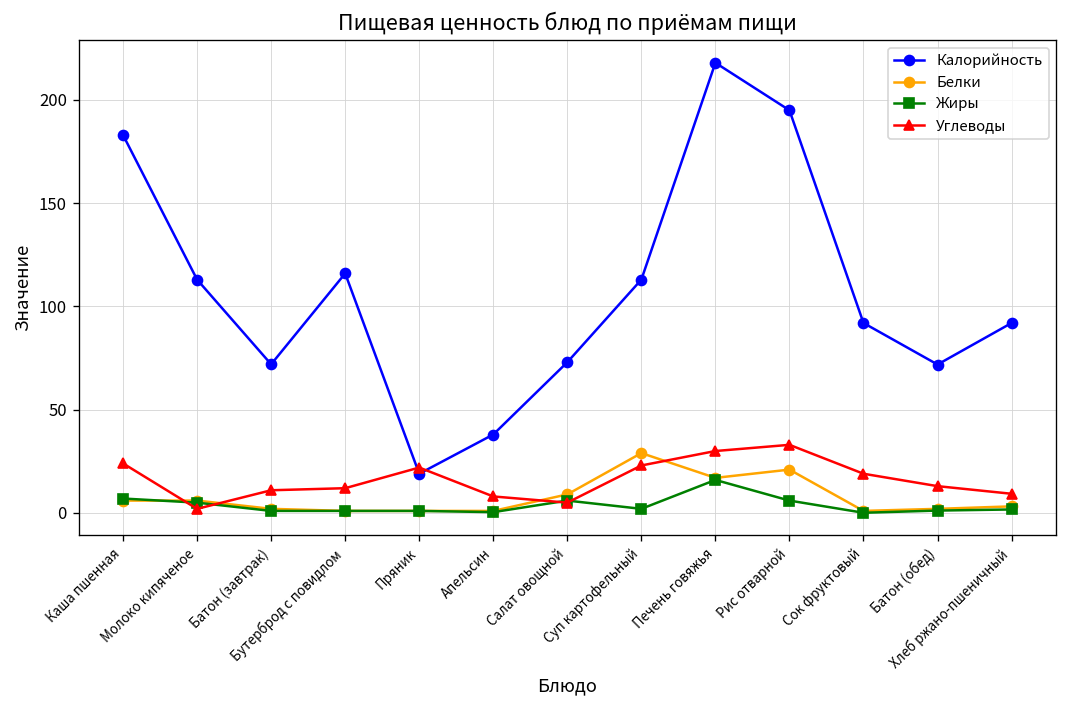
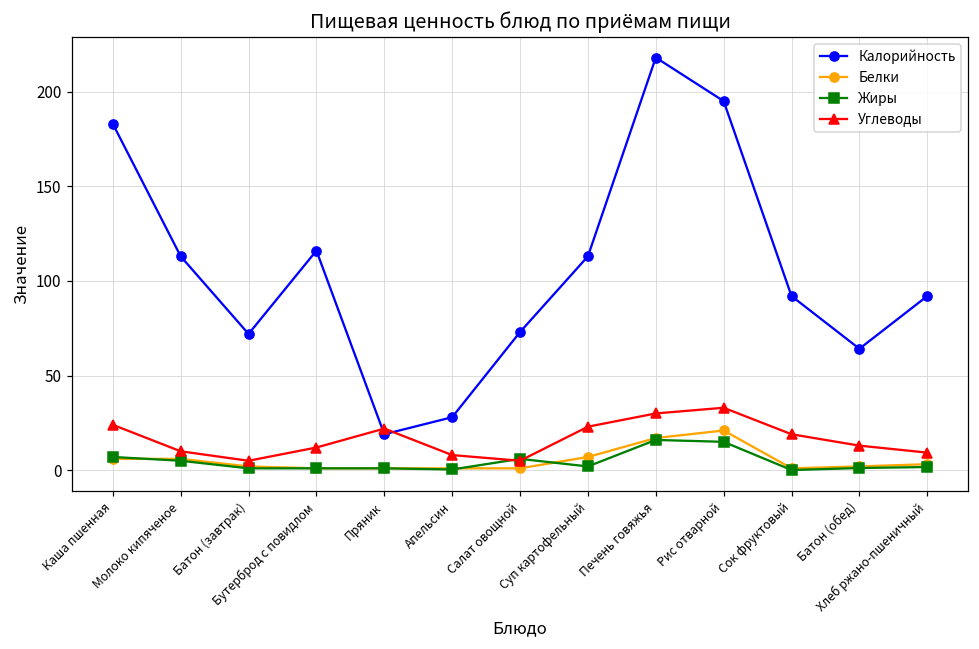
Углеводы, Молоко кипяченое: 2 -> 10
Углеводы, Батон (завтрак): 11 -> 5
Калорийность, Апельсин: 38 -> 28
Белки, Салат овощной: 9 -> 1
Белки, Суп картофельный: 29 -> 7
Жиры, Рис отварной: 6 -> 15
Калорийность, Батон (обед): 72 -> 64
